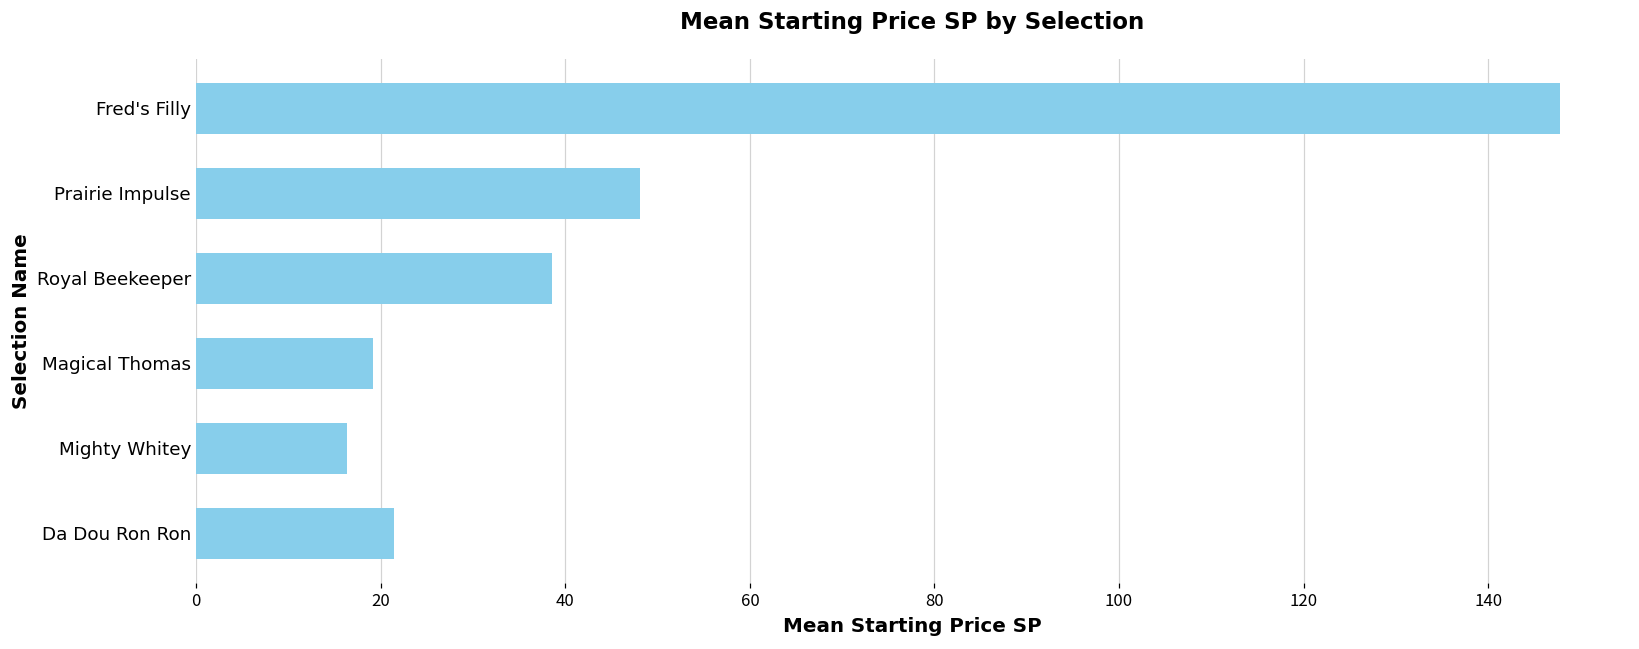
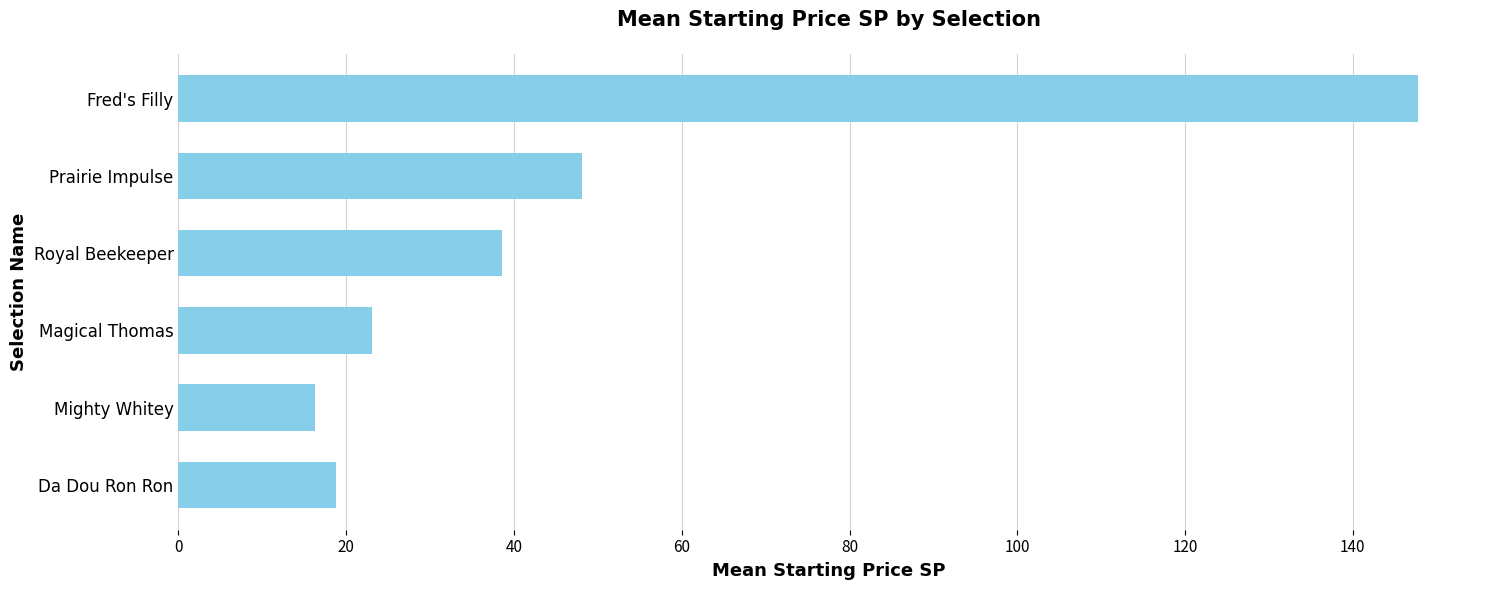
Magical Thomas: 19 -> 23
Da Dou Ron Ron: 21 -> 19
